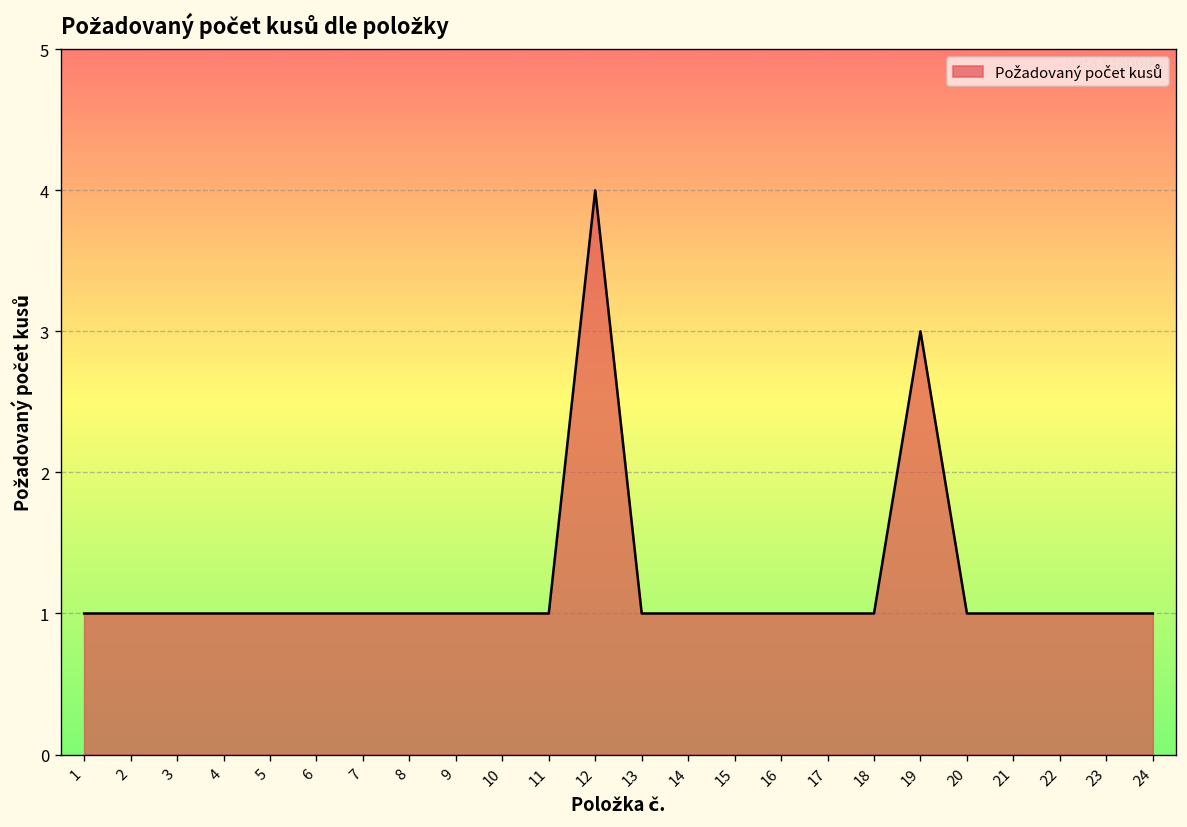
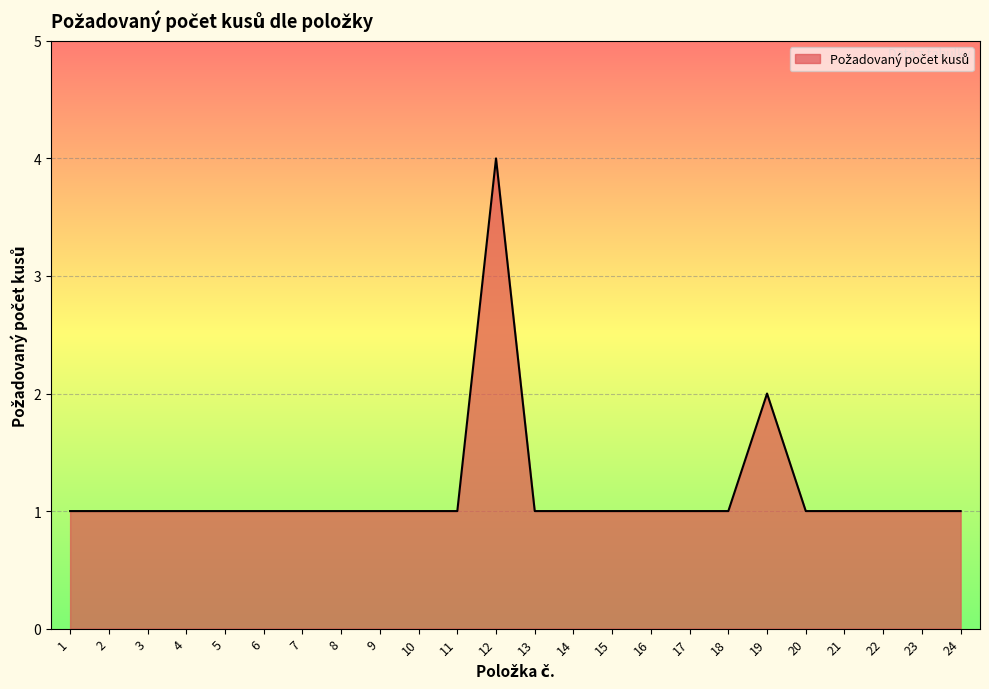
19: 3 -> 2
